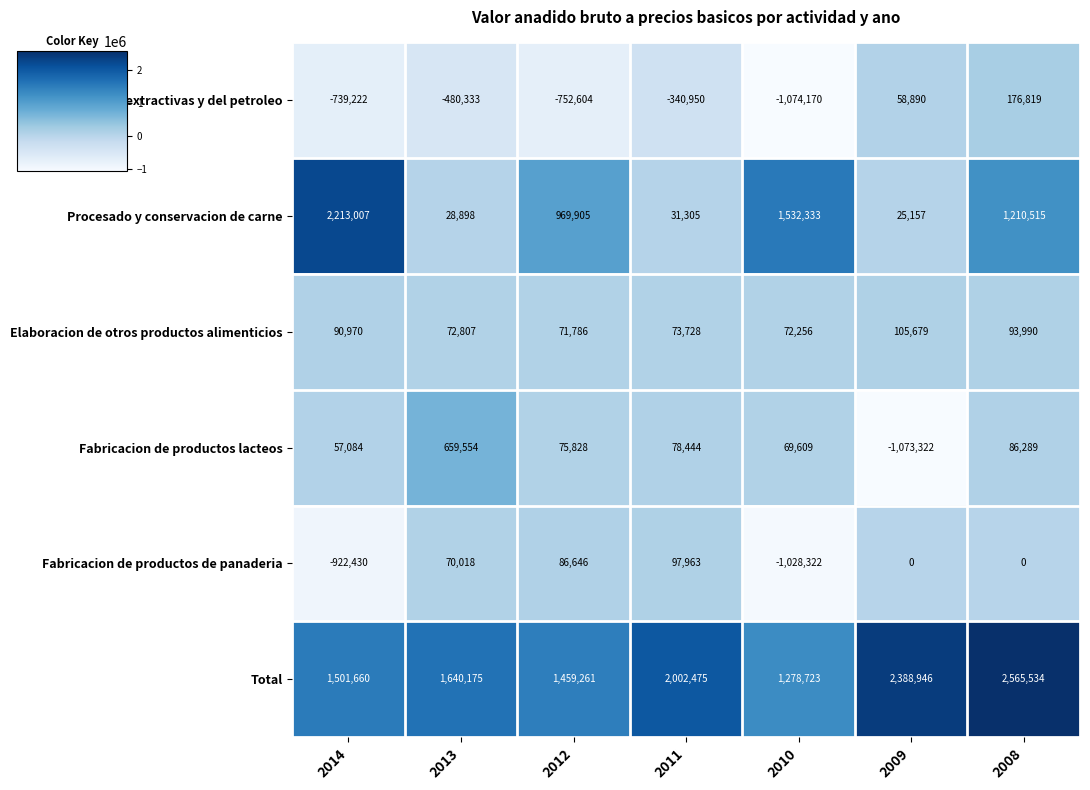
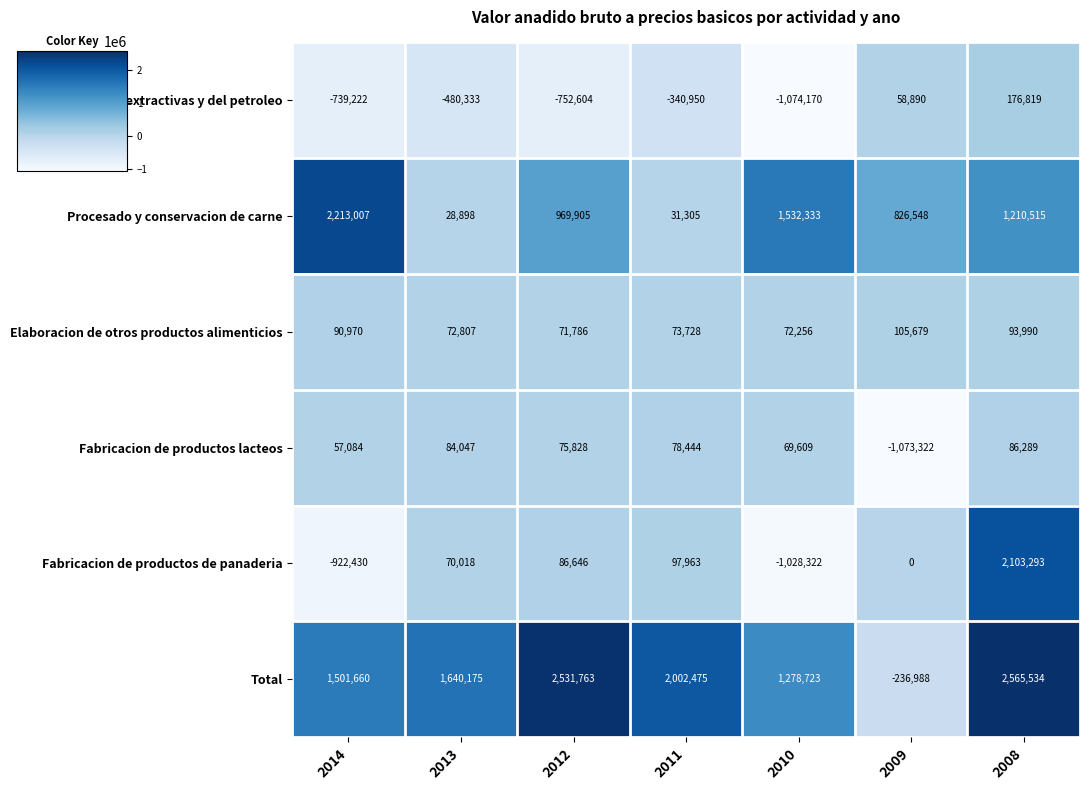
Procesado y conservacion de carne, 2009: 25,157 -> 826,548
Fabricacion de productos lacteos, 2013: 659,554 -> 84,047
Fabricacion de productos de panaderia, 2008: 0 -> 2,103,293
Total, 2012: 1,459,261 -> 2,531,763
Total, 2009: 2,388,946 -> -236,988
